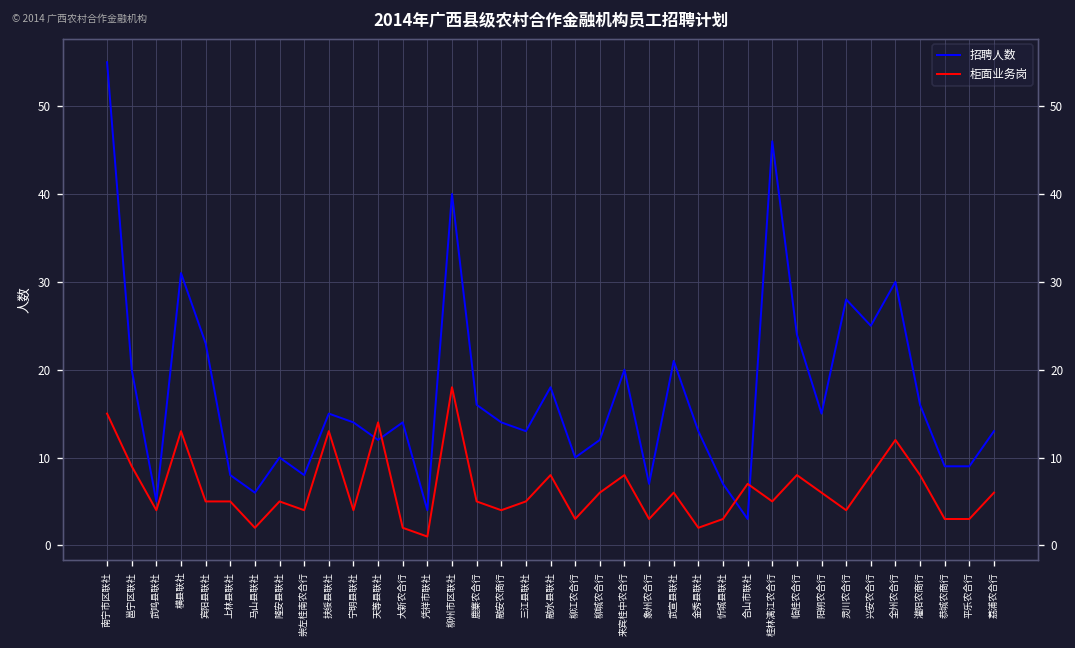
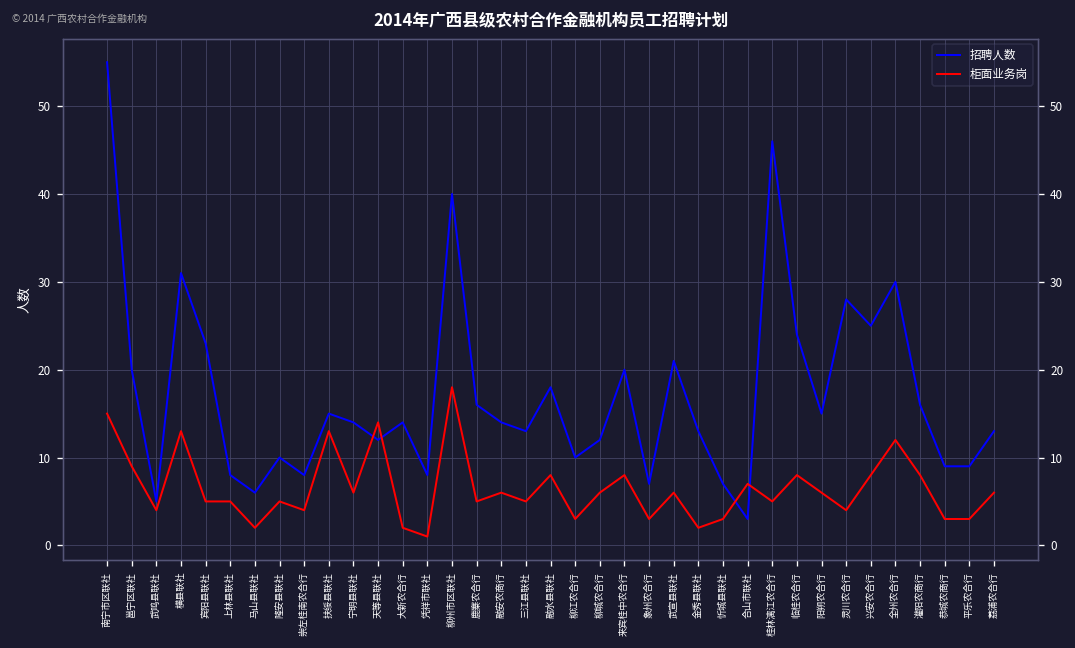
柜面业务岗, 宁明县联社: 4 -> 6
招聘人数, 凭祥市联社: 4 -> 8
柜面业务岗, 融安农商行: 4 -> 6
